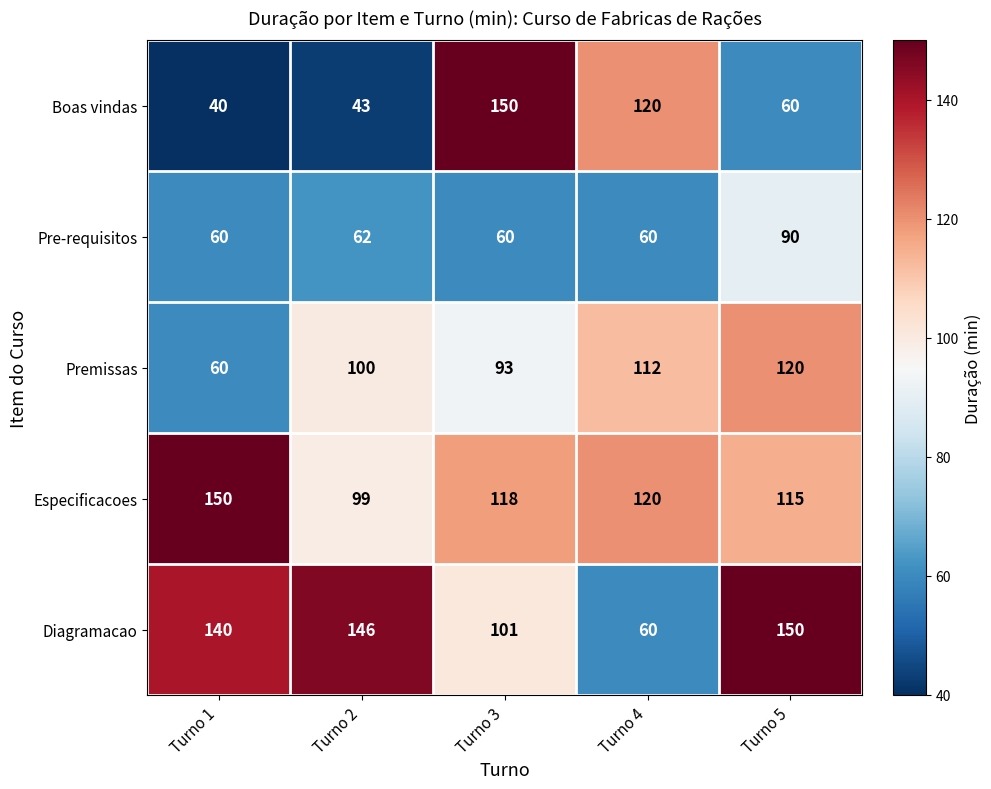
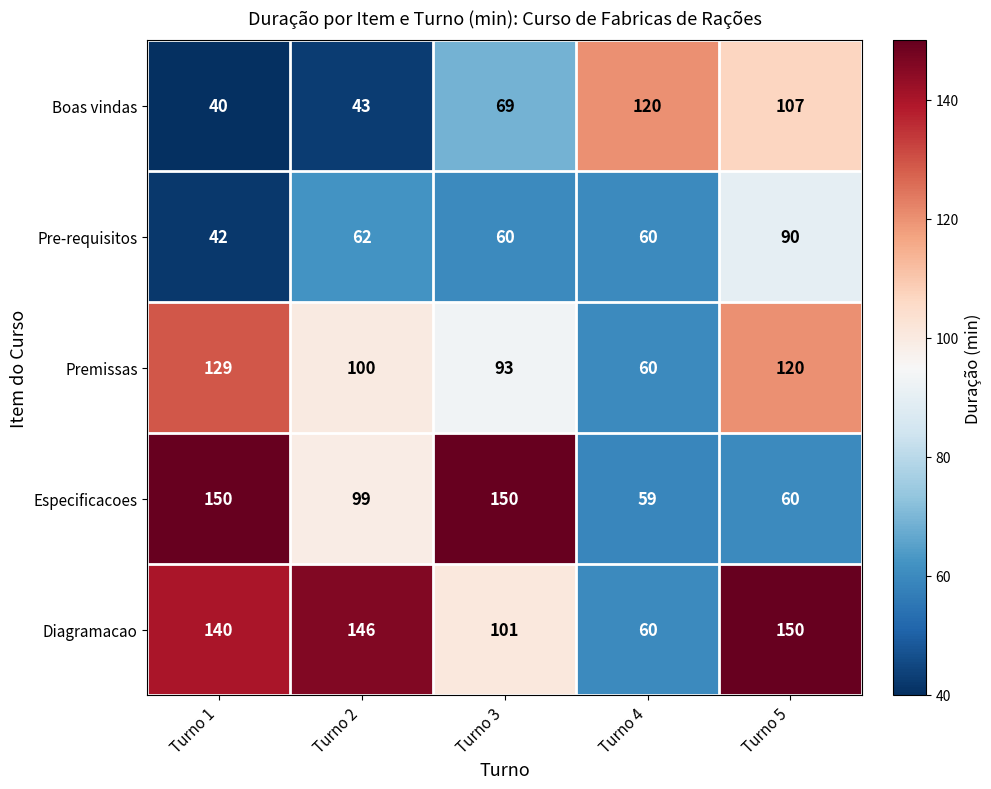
Boas vindas, Turno 3: 150 -> 69
Boas vindas, Turno 5: 60 -> 107
Pre-requisitos, Turno 1: 60 -> 42
Premissas, Turno 1: 60 -> 129
Premissas, Turno 4: 112 -> 60
Especificacoes, Turno 3: 118 -> 150
Especificacoes, Turno 4: 120 -> 59
Especificacoes, Turno 5: 115 -> 60
